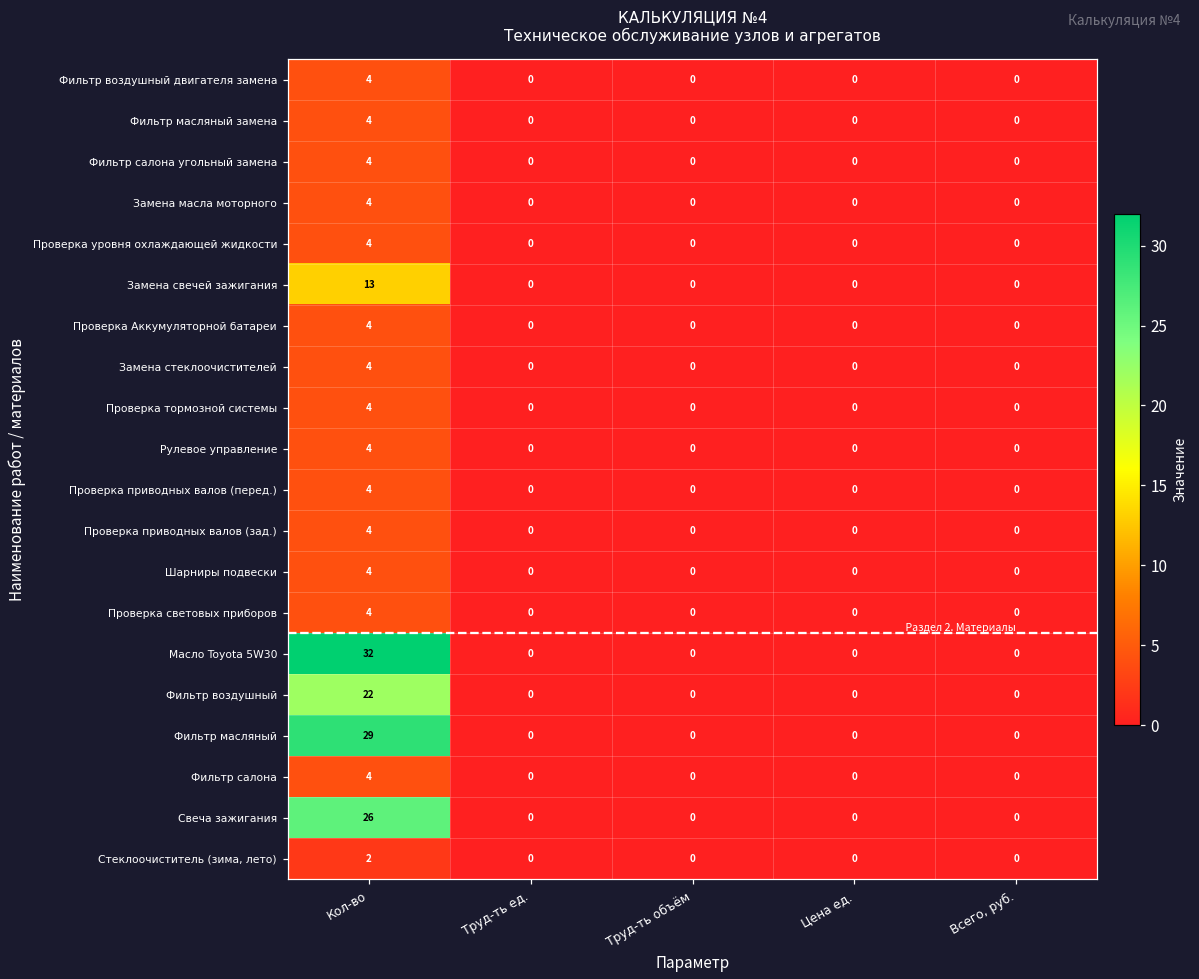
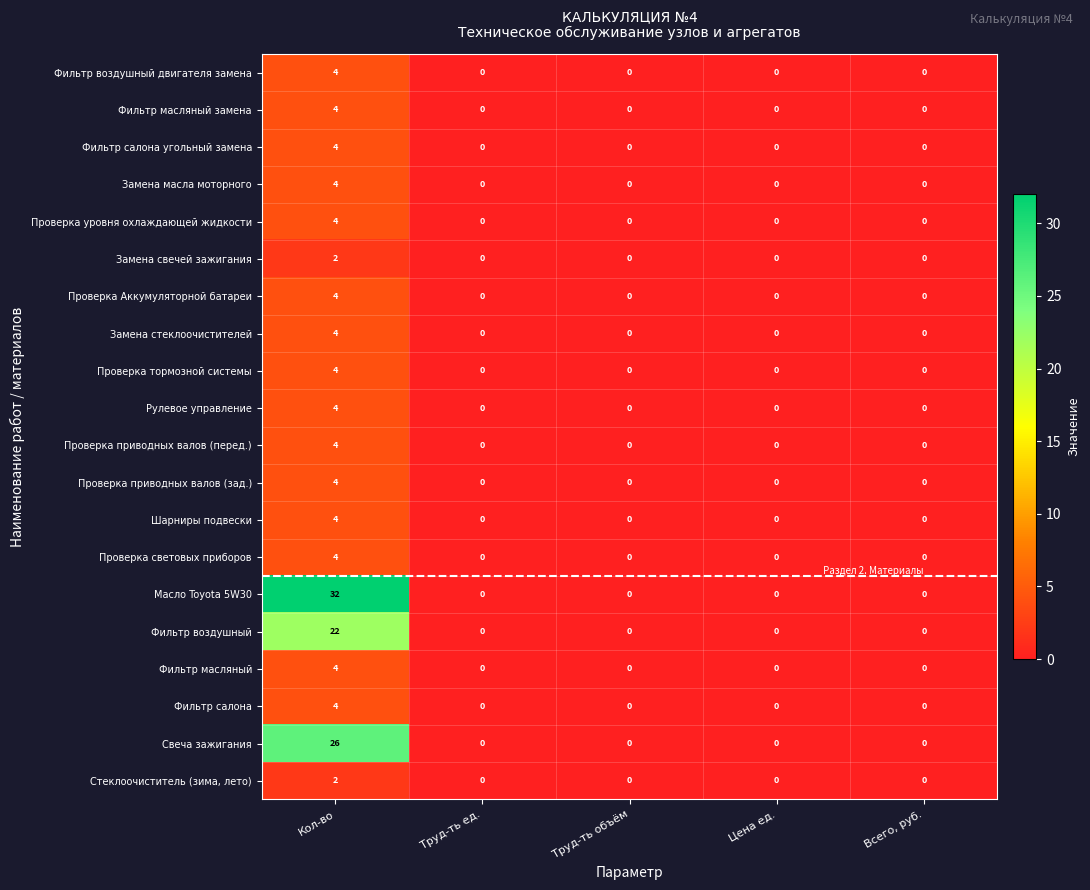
Замена свечей зажигания, Кол-во: 13 -> 2
Фильтр масляный, Кол-во: 29 -> 4
